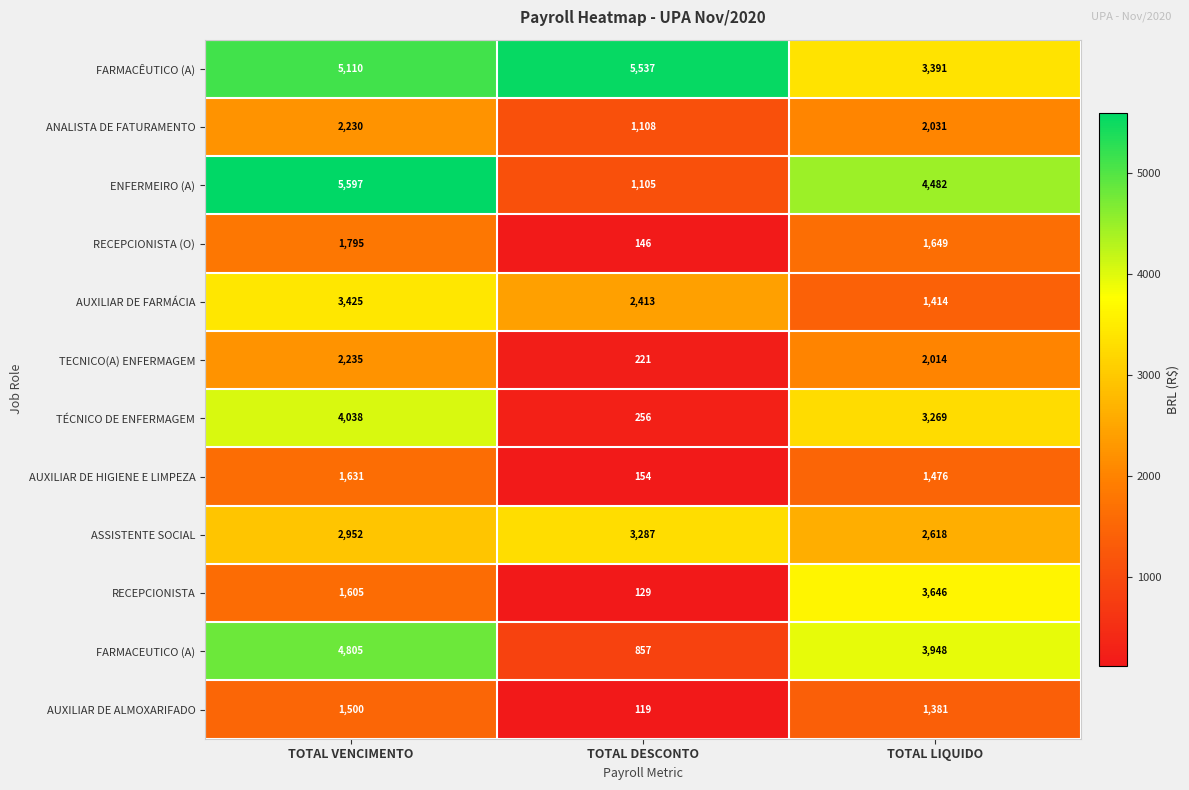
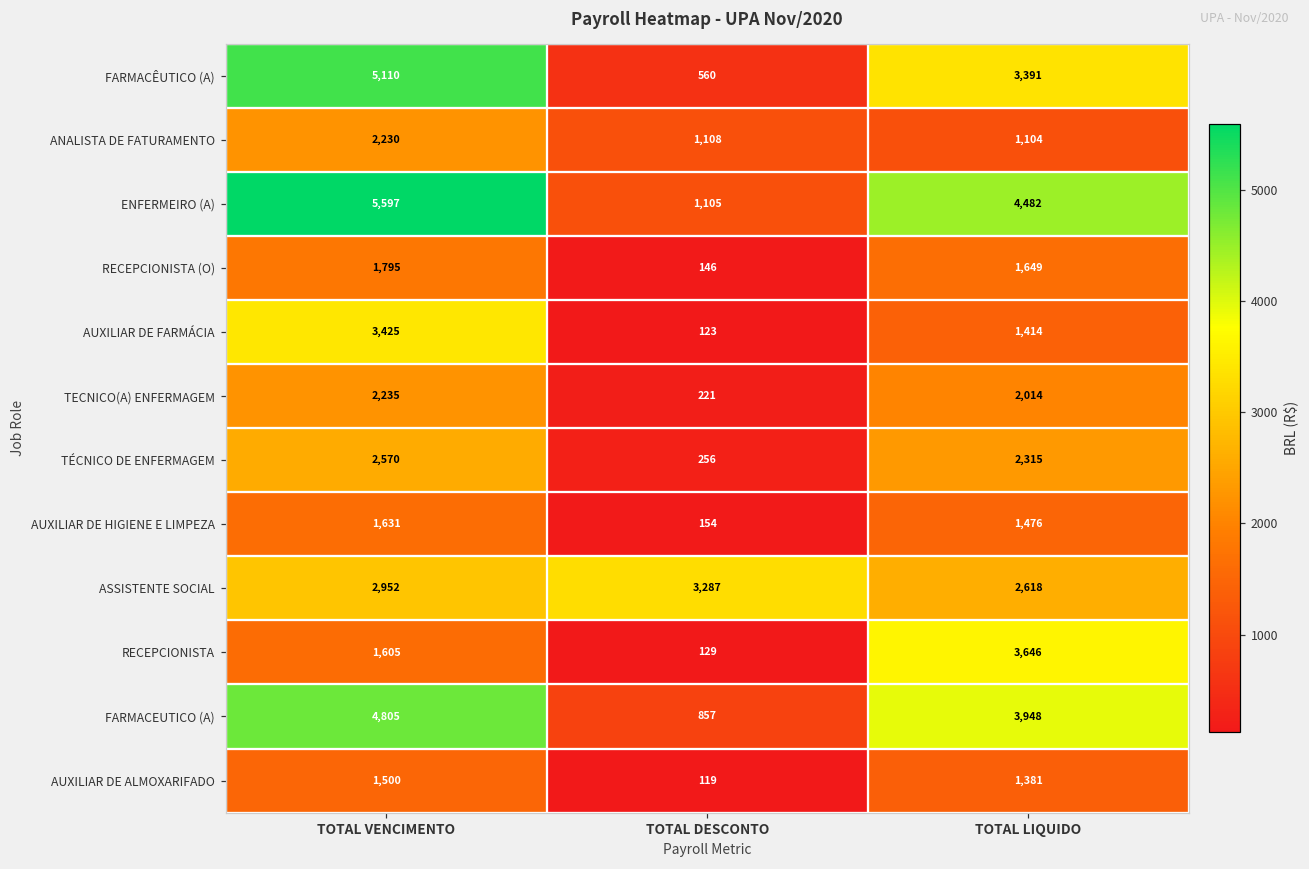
FARMACÊUTICO (A), TOTAL DESCONTO: 5,537 -> 560
ANALISTA DE FATURAMENTO, TOTAL LIQUIDO: 2,031 -> 1,104
AUXILIAR DE FARMÁCIA, TOTAL DESCONTO: 2,413 -> 123
TÉCNICO DE ENFERMAGEM, TOTAL VENCIMENTO: 4,038 -> 2,570
TÉCNICO DE ENFERMAGEM, TOTAL LIQUIDO: 3,269 -> 2,315
